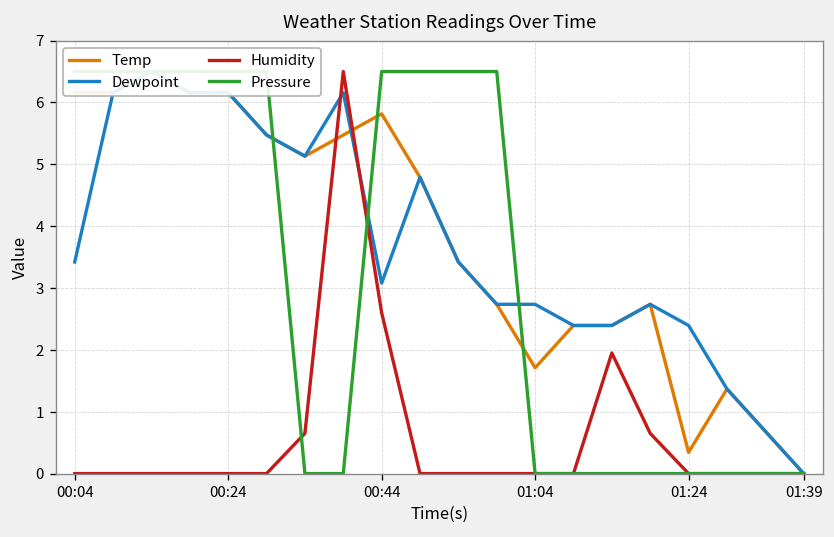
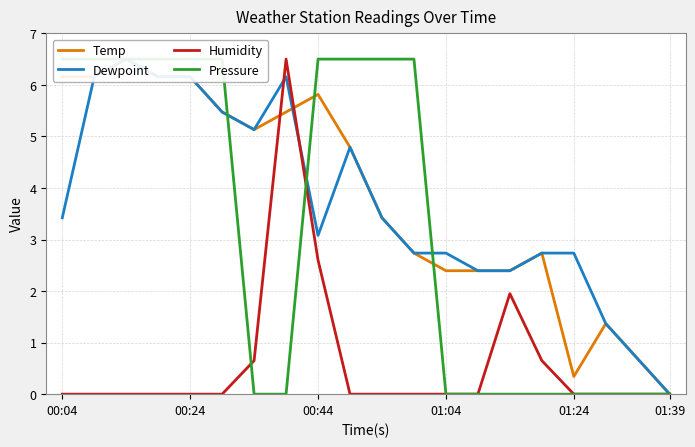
Temp, 01:04: 1.7 -> 2.4
Dewpoint, 01:24: 2.4 -> 2.7
